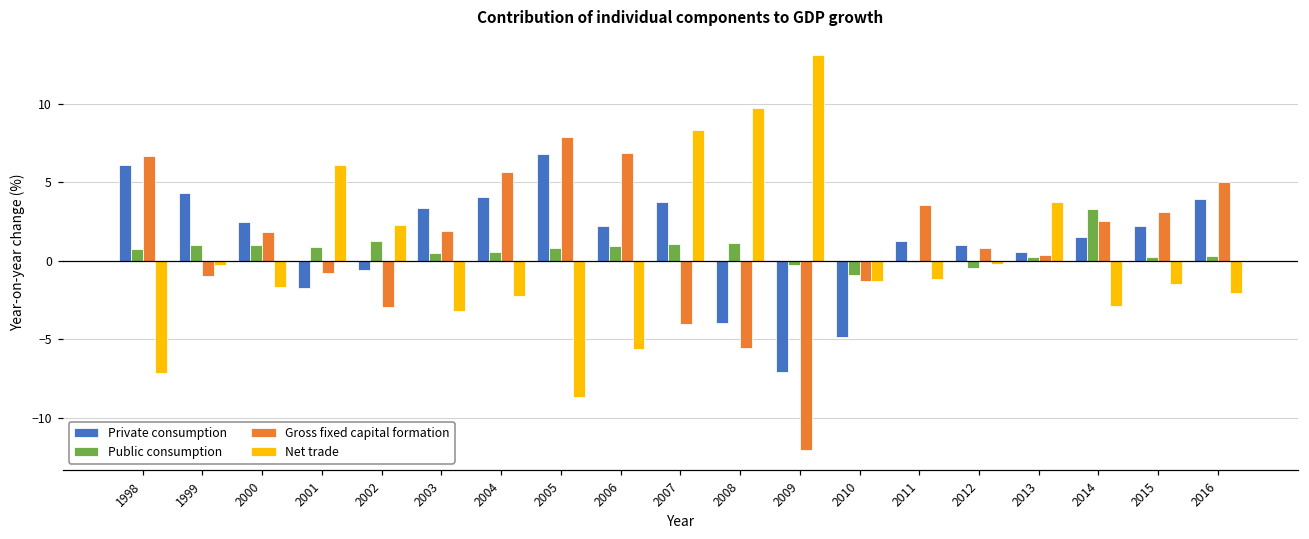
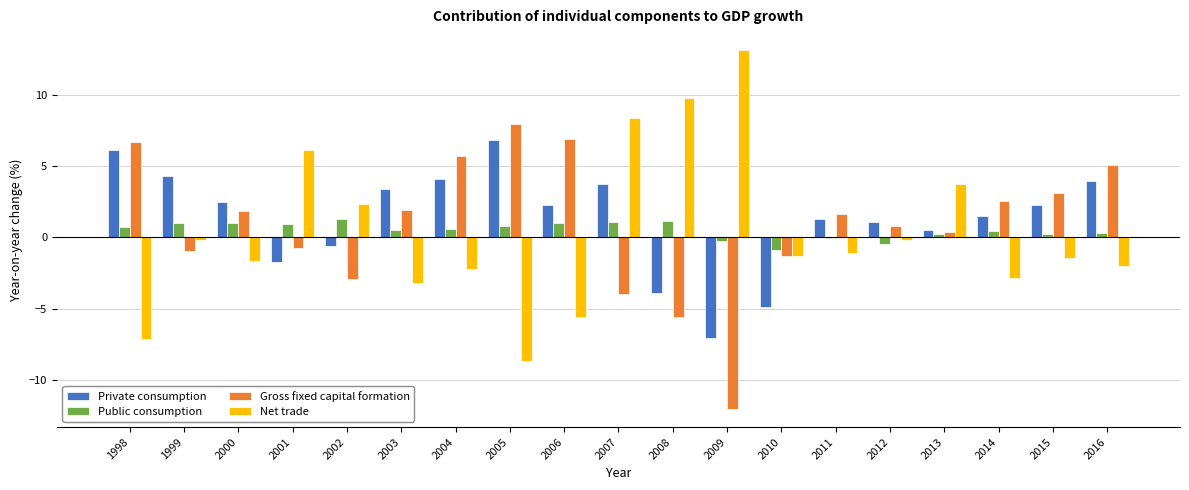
Gross fixed capital formation, 2011: 3.6 -> 1.6
Public consumption, 2014: 3.3 -> 0.4
